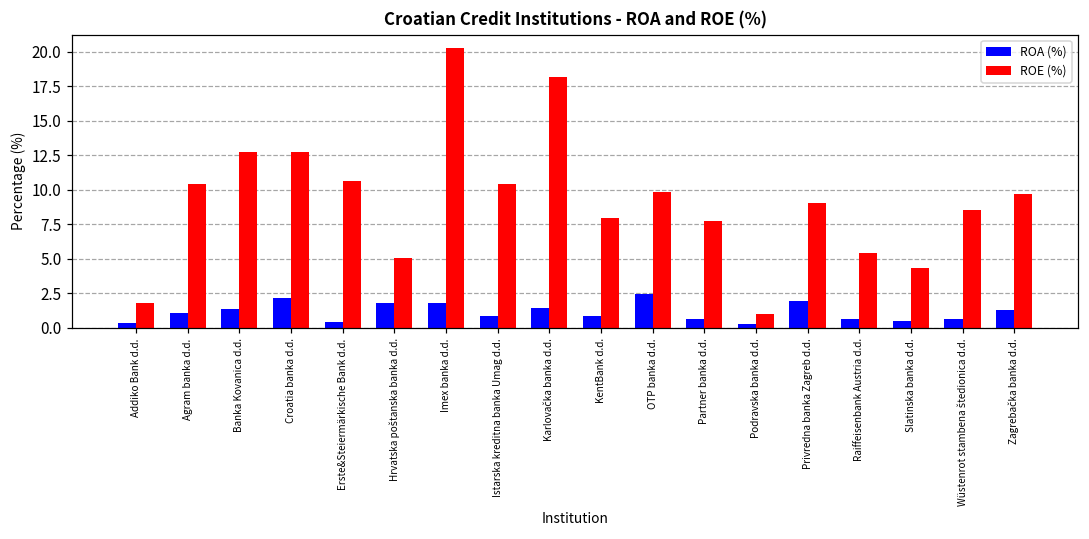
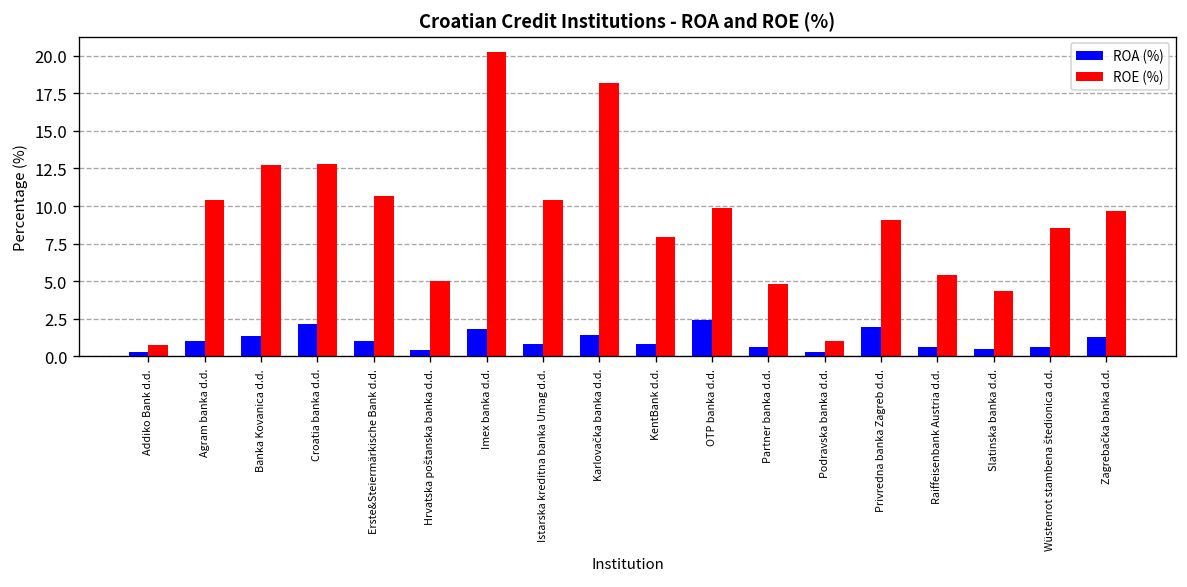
ROE (%), Addiko Bank d.d.: 1.8 -> 0.8
ROA (%), Erste&Steiermärkische Bank d.d.: 0.4 -> 1.1
ROA (%), Hrvatska poštanska banka d.d.: 1.8 -> 0.4
ROE (%), Partner banka d.d.: 7.7 -> 4.8
